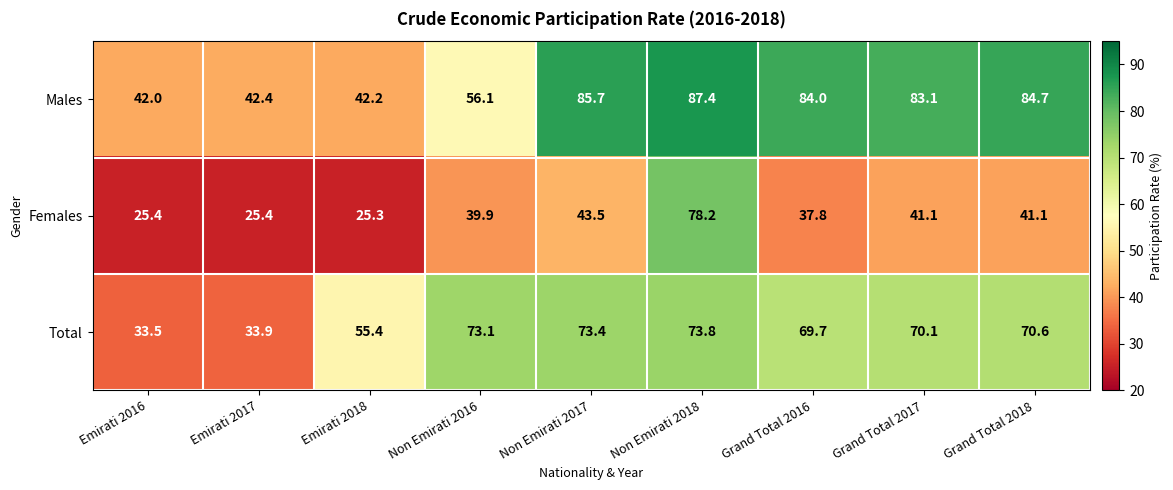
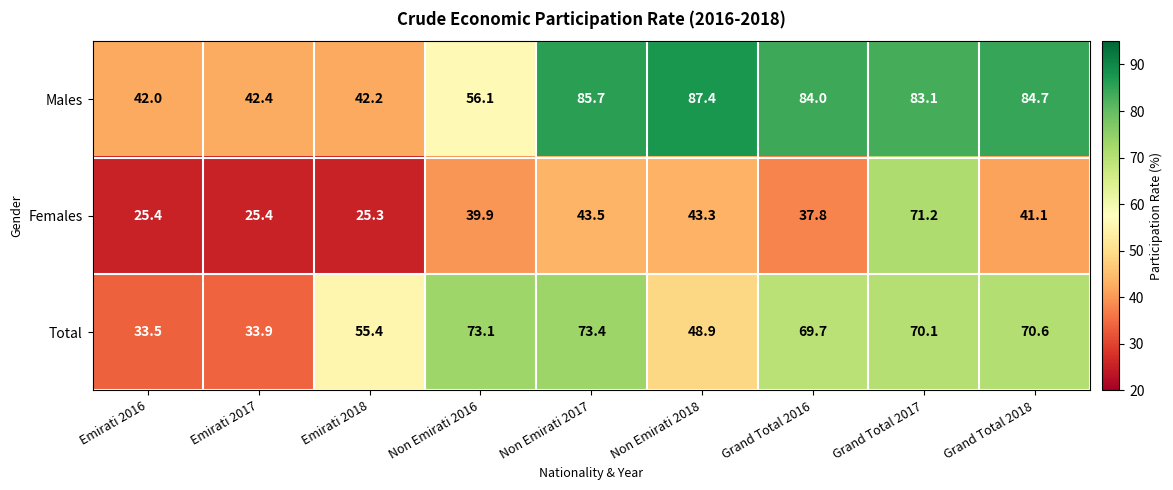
Females, Non Emirati 2018: 78.2 -> 43.3
Females, Grand Total 2017: 41.1 -> 71.2
Total, Non Emirati 2018: 73.8 -> 48.9
